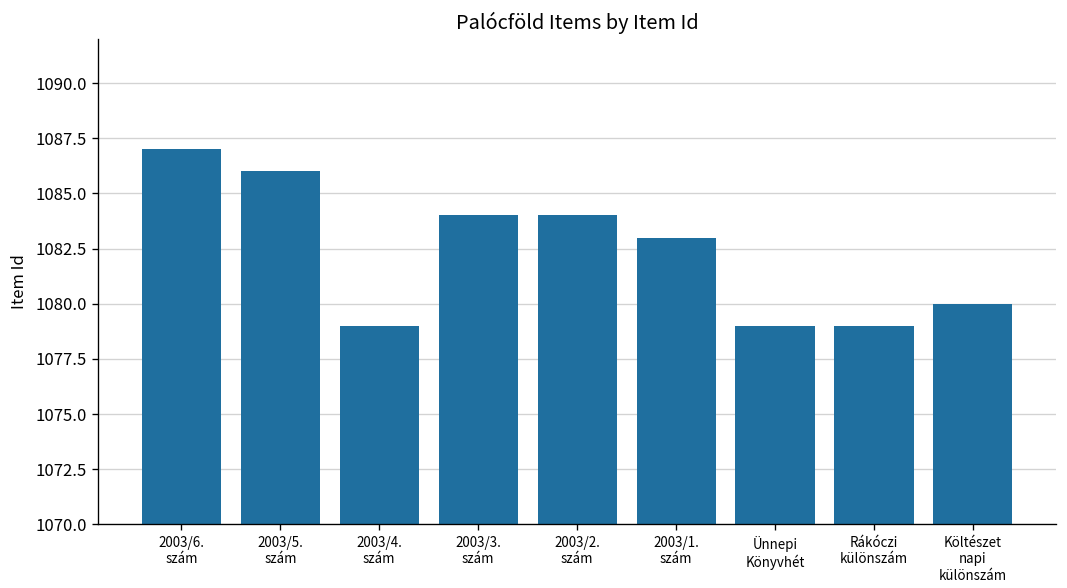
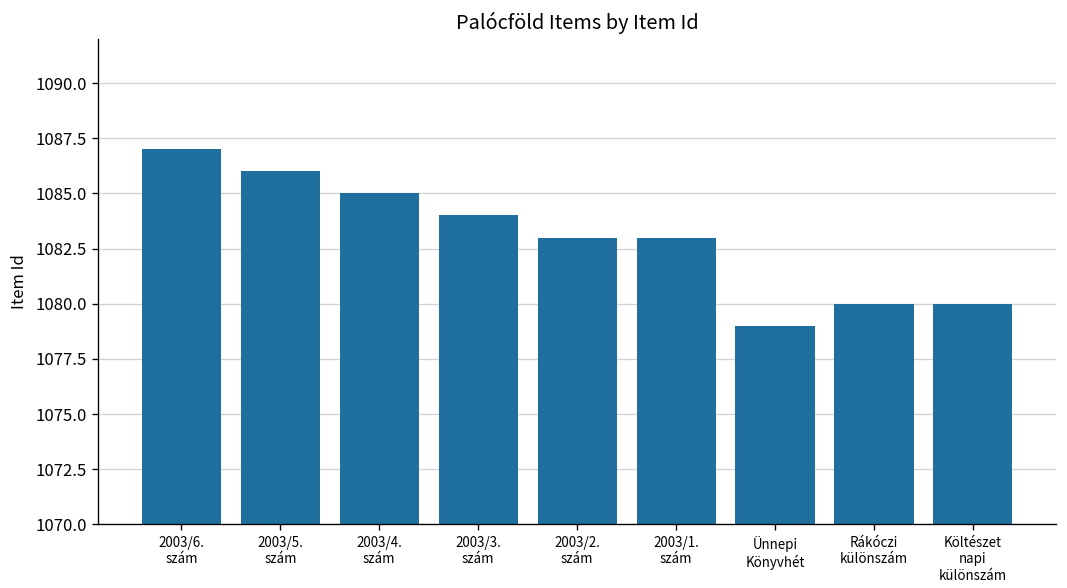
2003/4. szám: 1079 -> 1085
2003/2. szám: 1084 -> 1083
Rákóczi különszám: 1079 -> 1080
